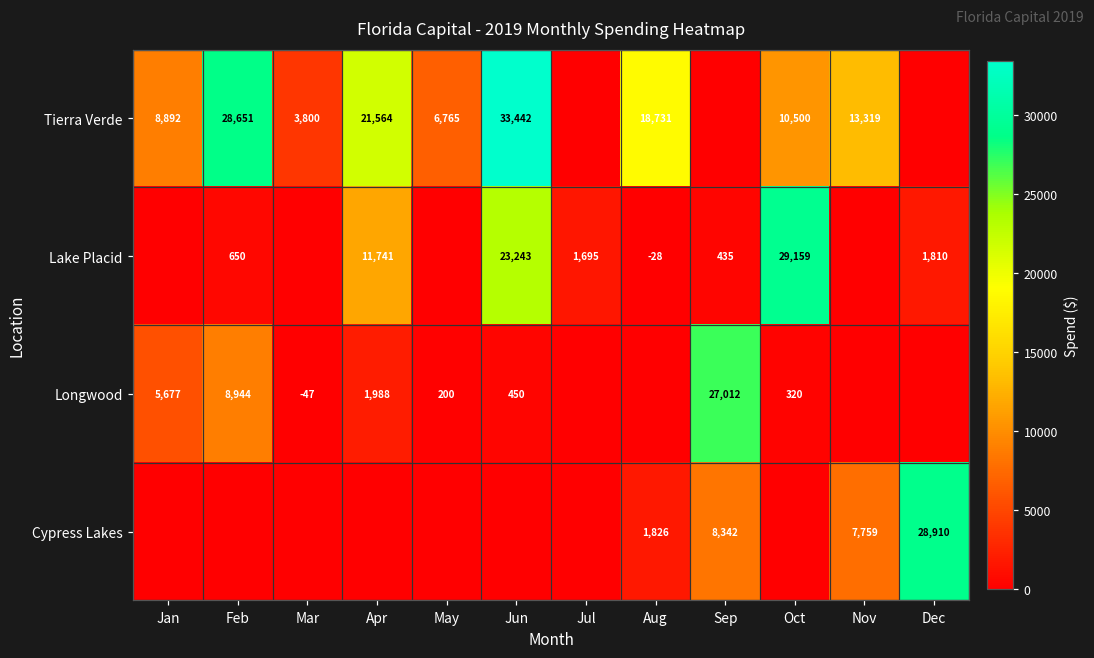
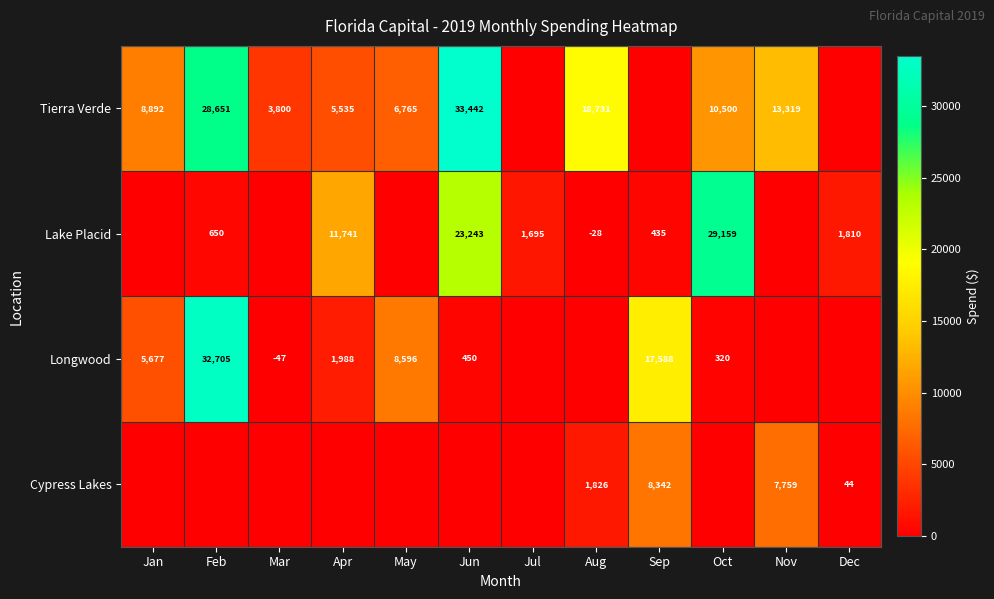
Tierra Verde, Apr: 21,564 -> 5,535
Longwood, Feb: 8,944 -> 32,705
Longwood, May: 200 -> 8,596
Longwood, Sep: 27,012 -> 17,588
Cypress Lakes, Dec: 28,910 -> 44
